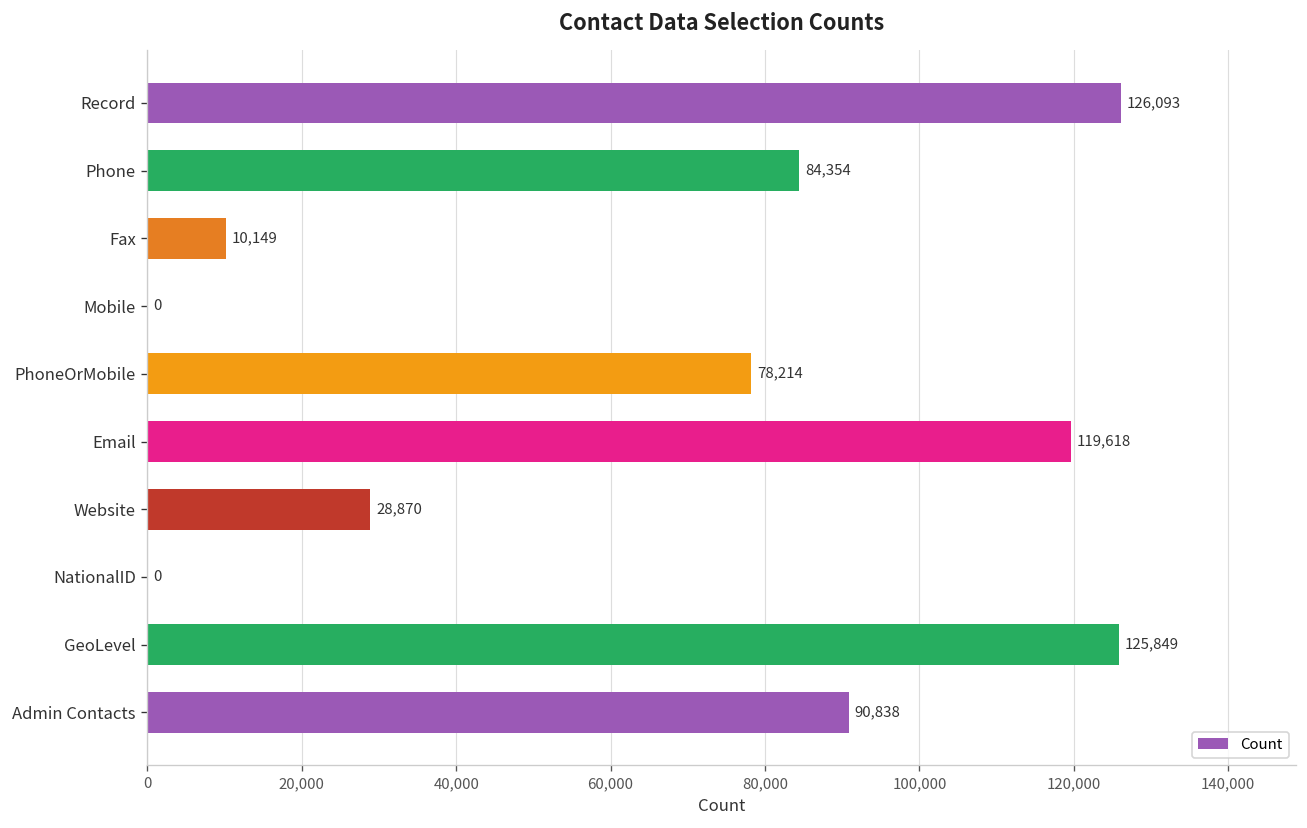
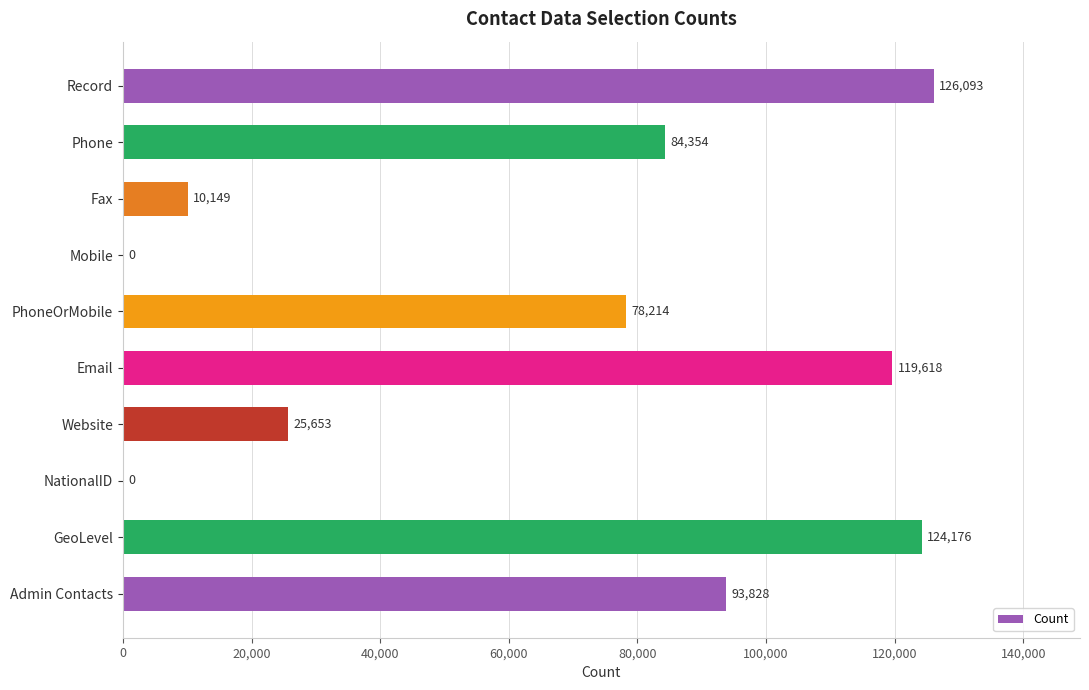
Website: 28,870 -> 25,653
GeoLevel: 125,849 -> 124,176
Admin Contacts: 90,838 -> 93,828
